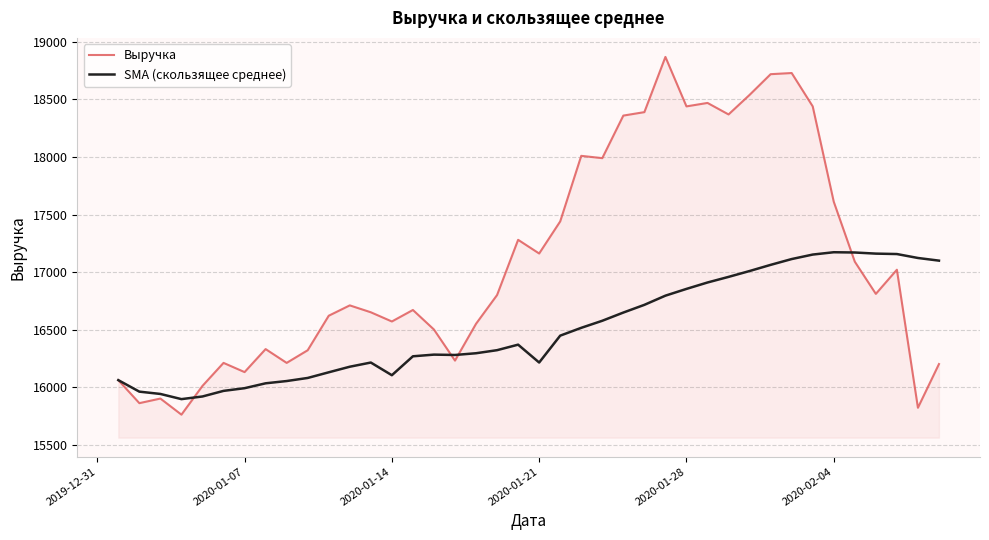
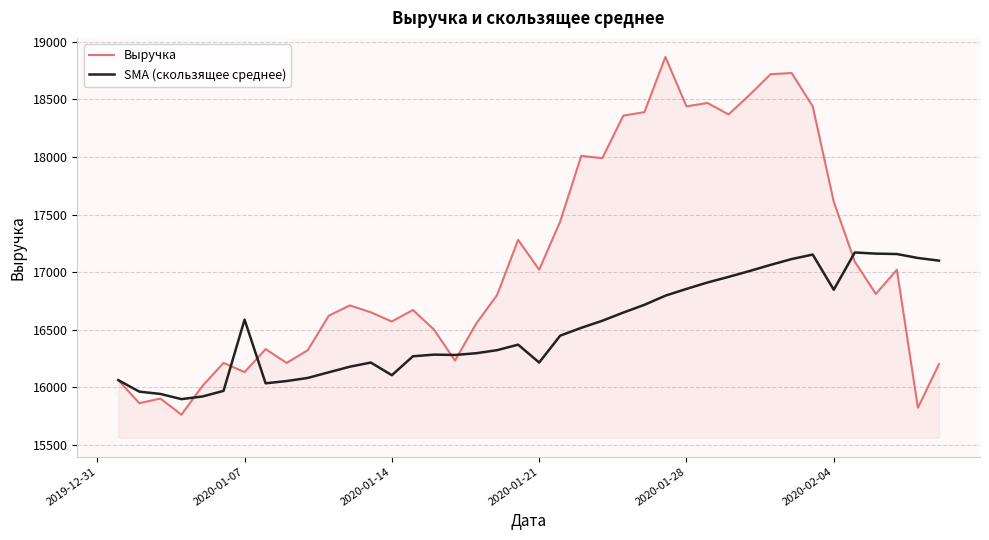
SMA (скользящее среднее), 2020-01-07: 15990 -> 16590
Выручка, 2020-01-21: 17160 -> 17020
SMA (скользящее среднее), 2020-02-04: 17170 -> 16850
